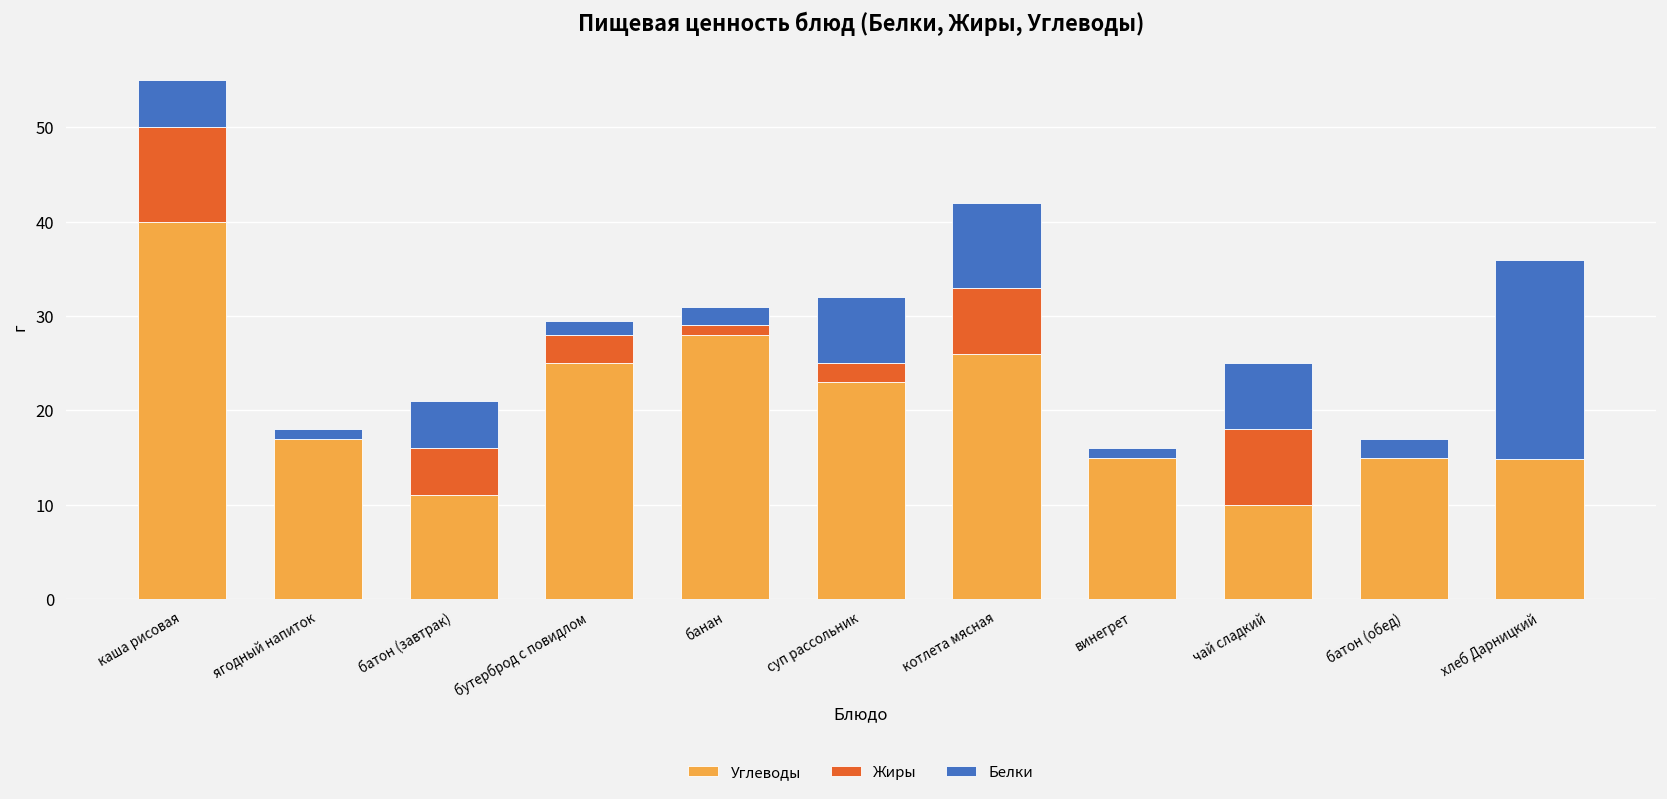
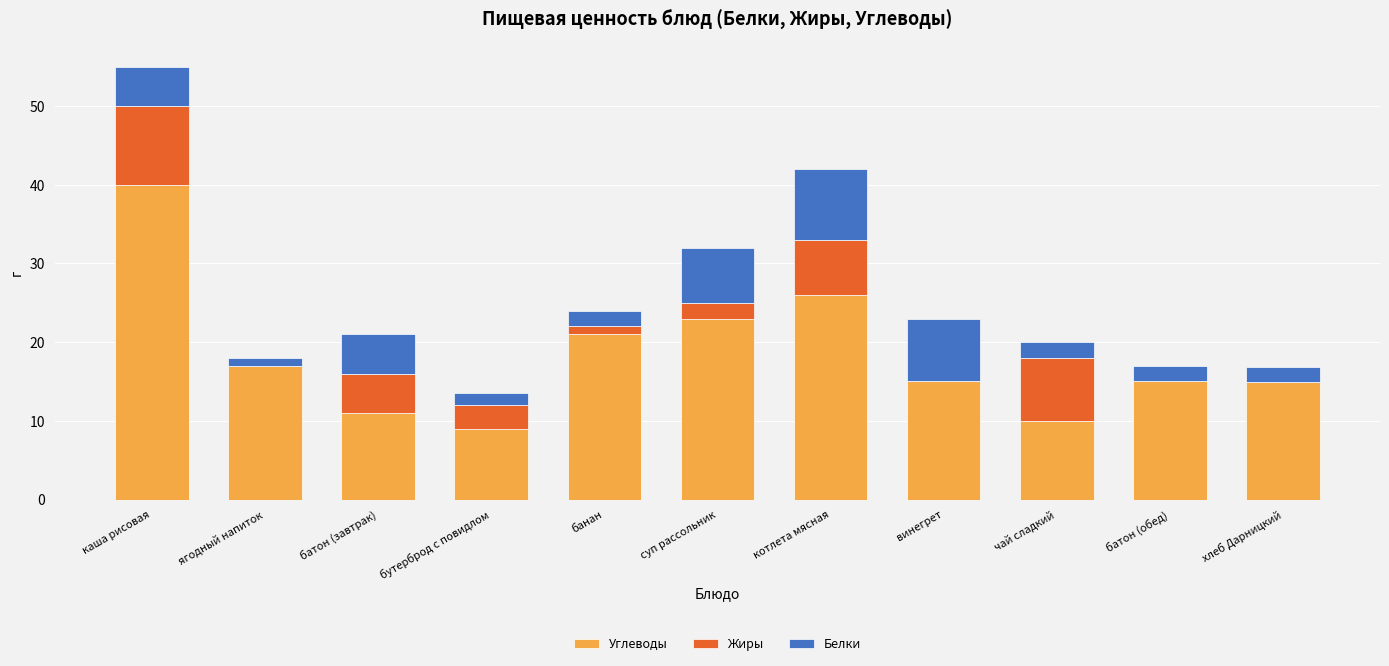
Углеводы, бутерброд с повидлом: 25 -> 9
Углеводы, банан: 28 -> 21
Белки, винегрет: 1 -> 8
Белки, чай сладкий: 7 -> 2
Белки, хлеб Дарницкий: 21 -> 2
